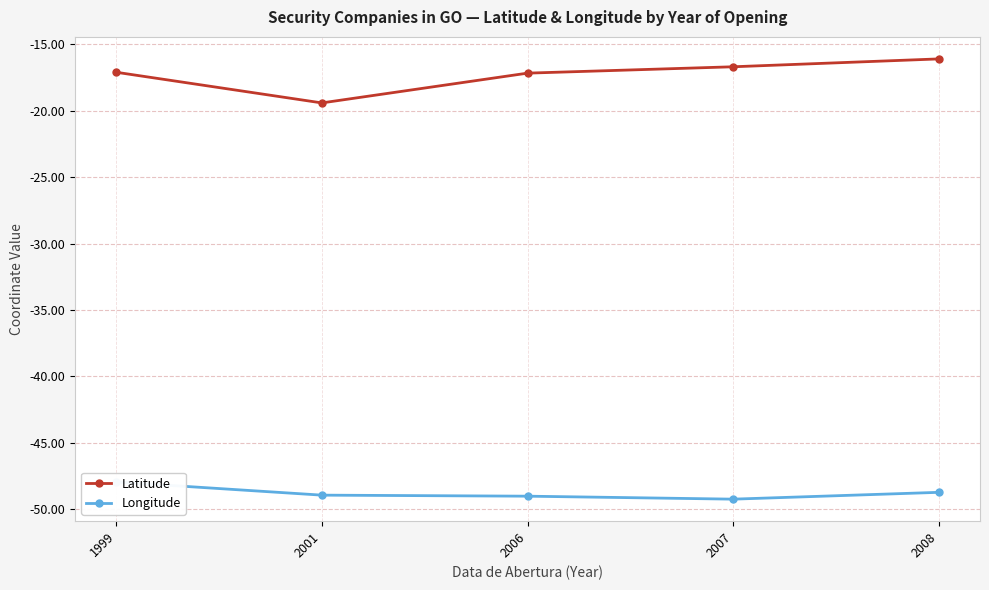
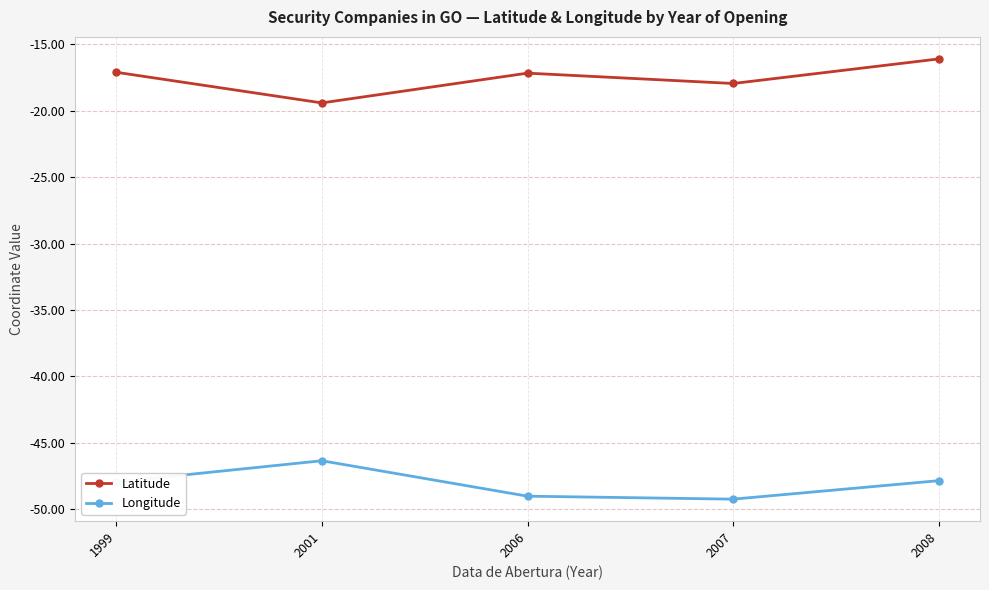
Longitude, 2001: -48.9 -> -46.4
Latitude, 2007: -16.7 -> -17.9
Longitude, 2008: -48.7 -> -47.9
